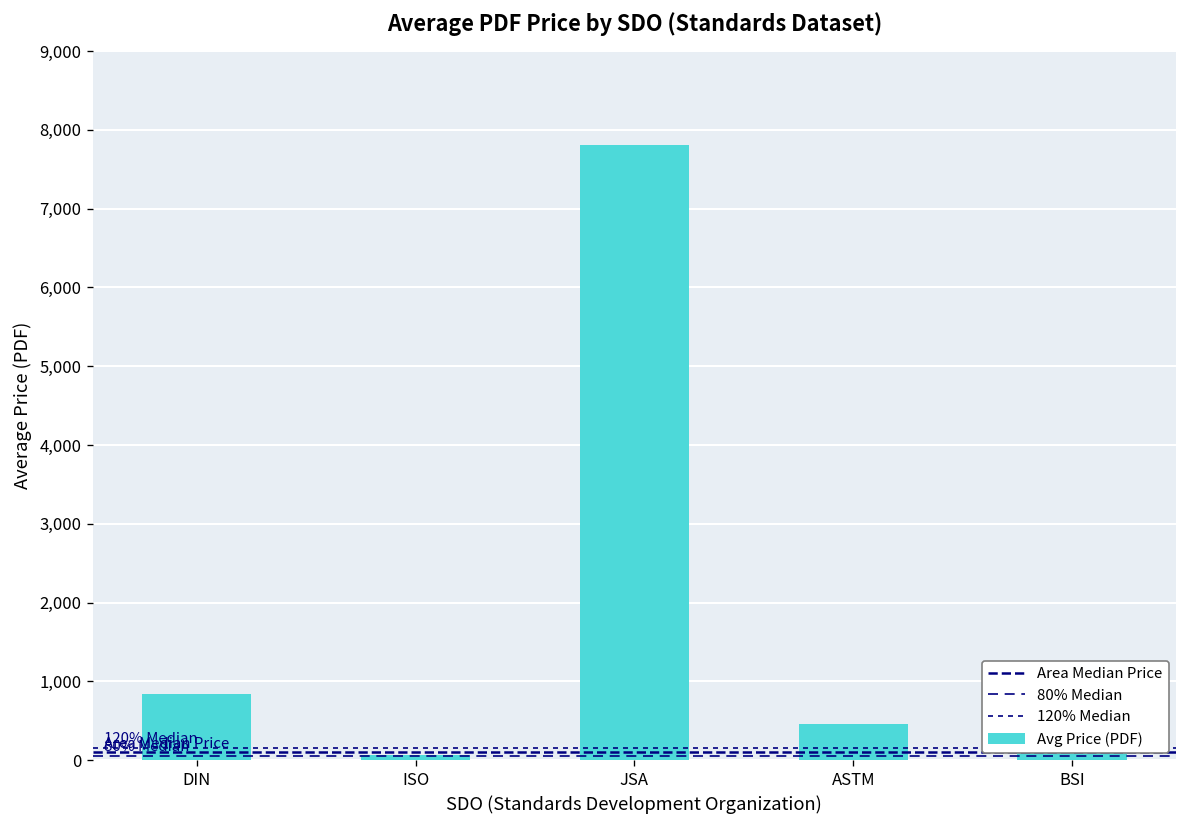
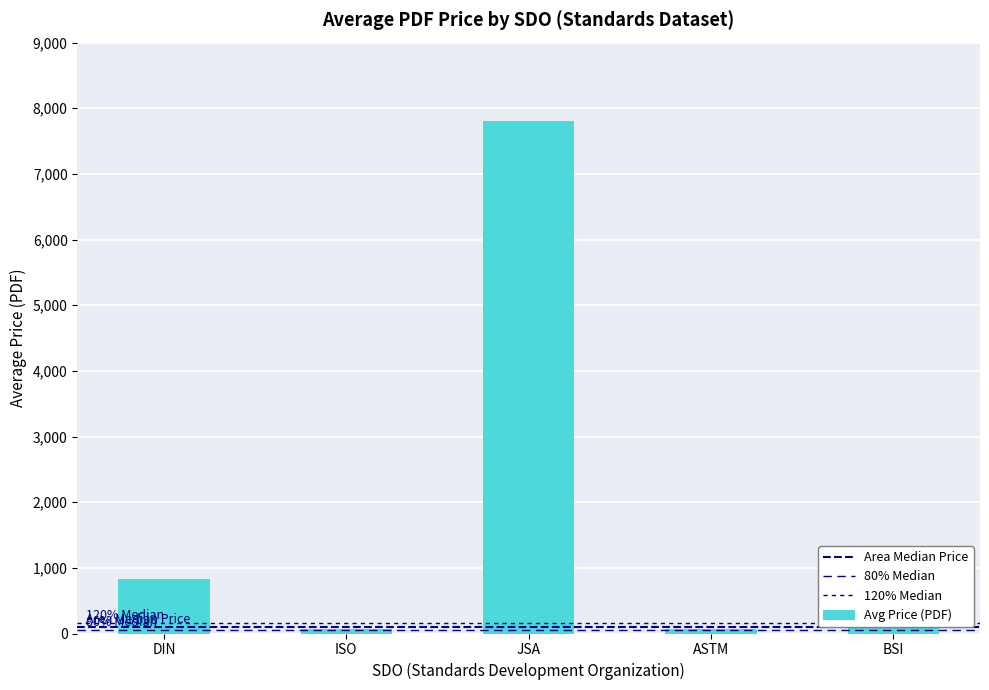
ASTM: 500 -> 100
